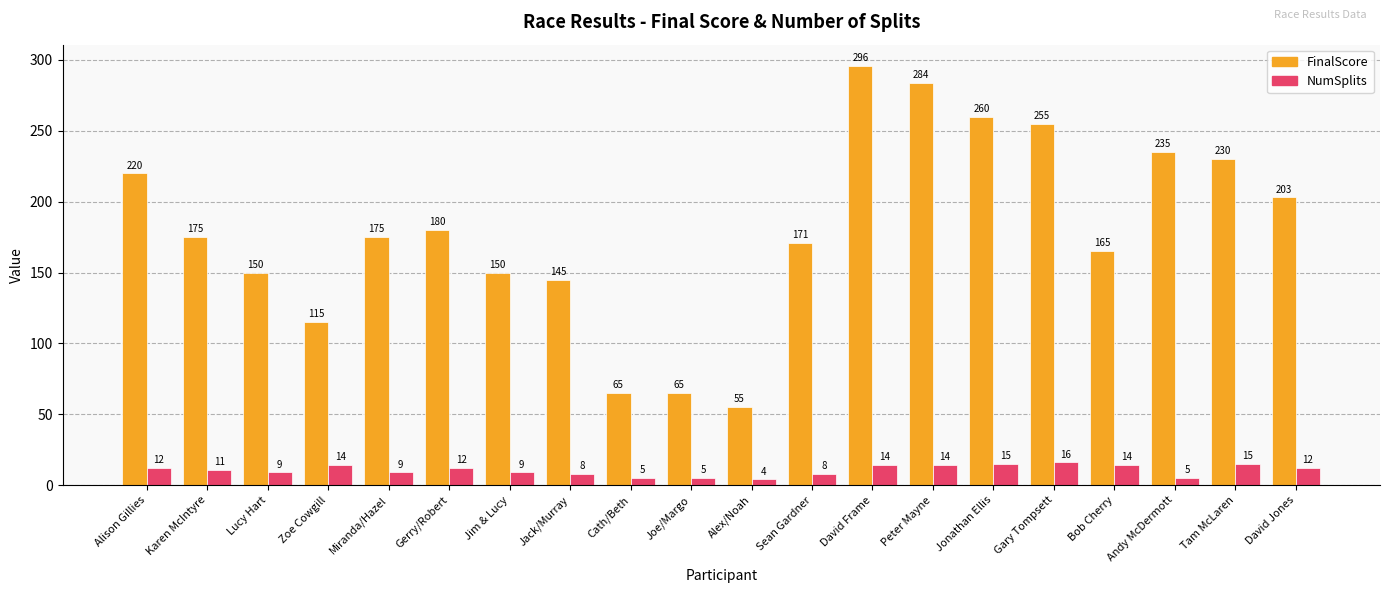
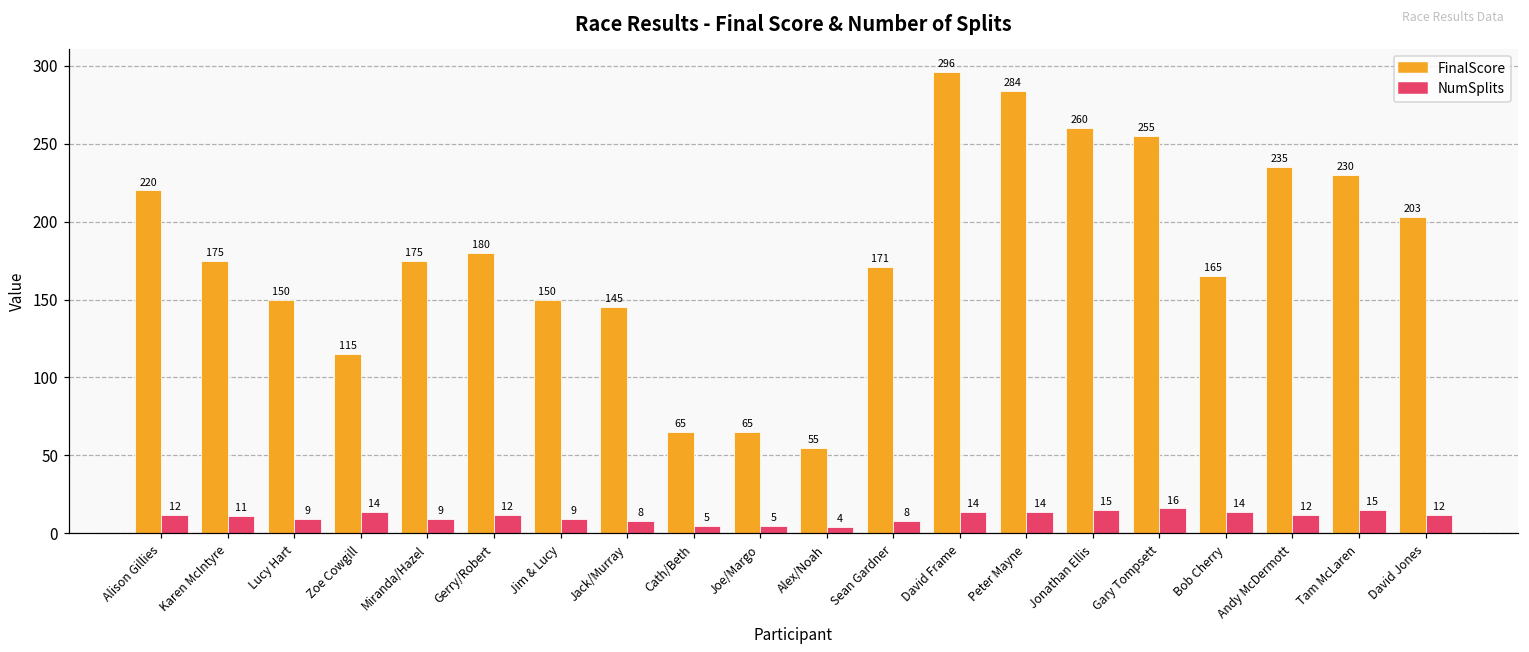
NumSplits, Andy McDermott: 5 -> 12
